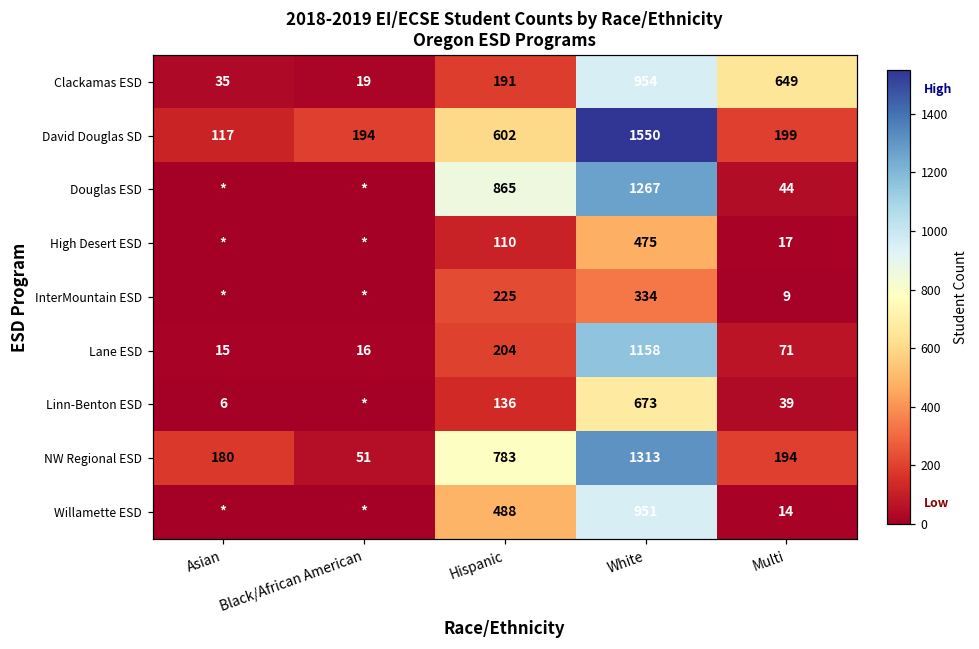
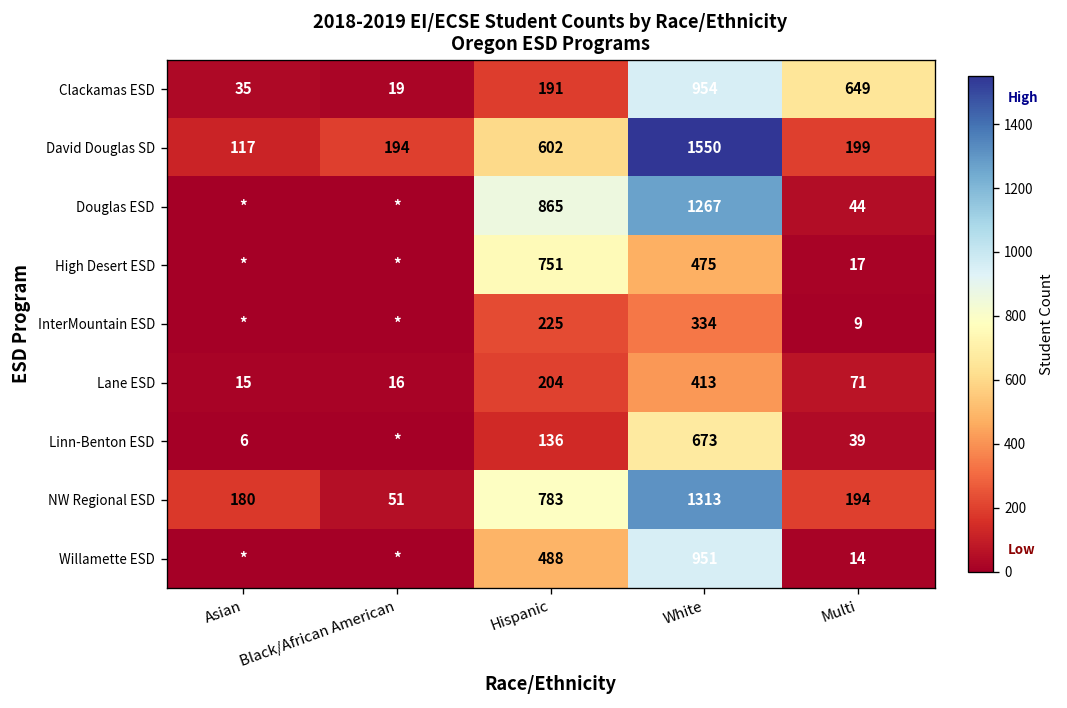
High Desert ESD, Hispanic: 110 -> 751
Lane ESD, White: 1158 -> 413
